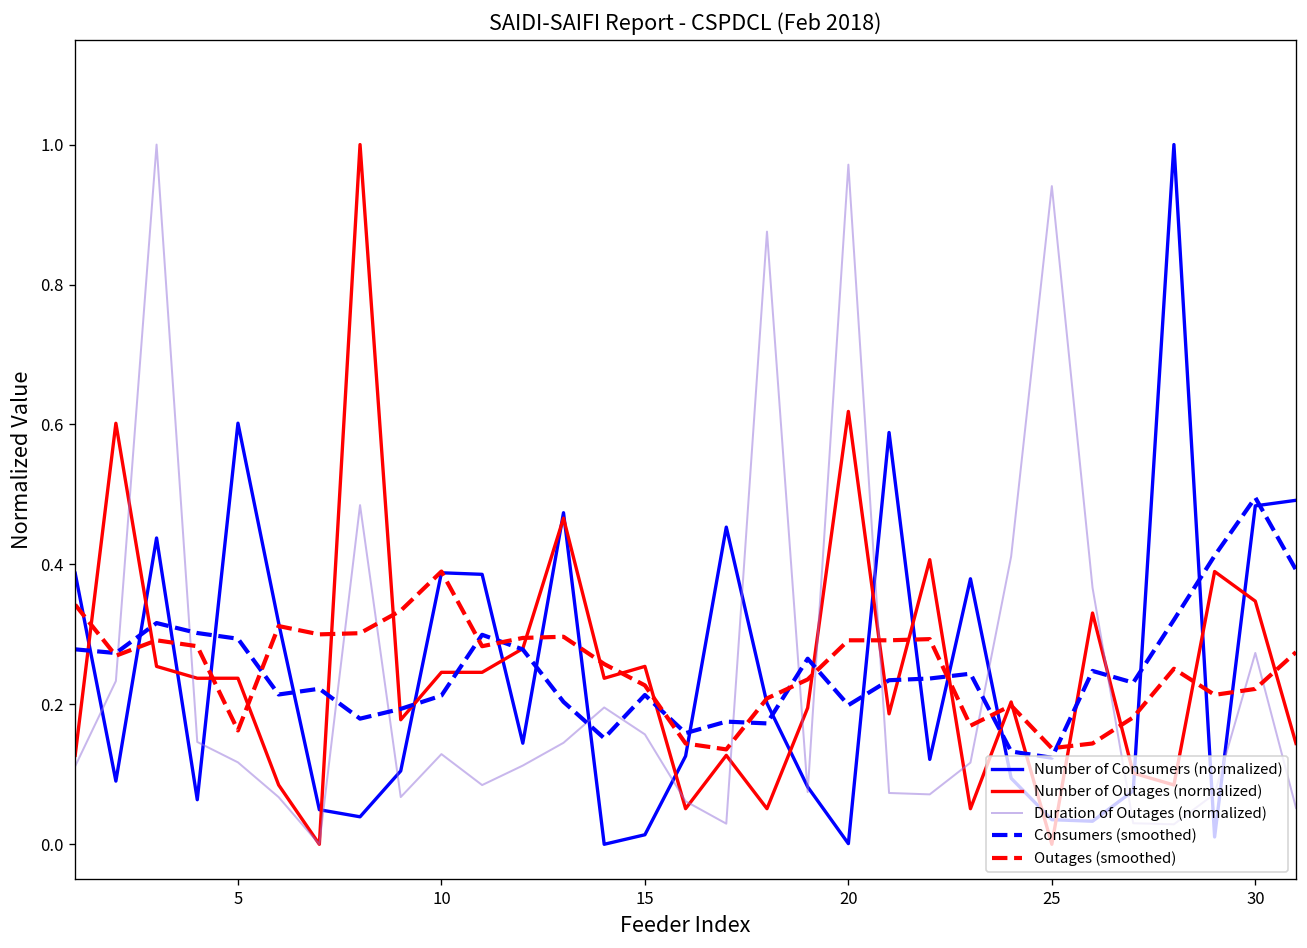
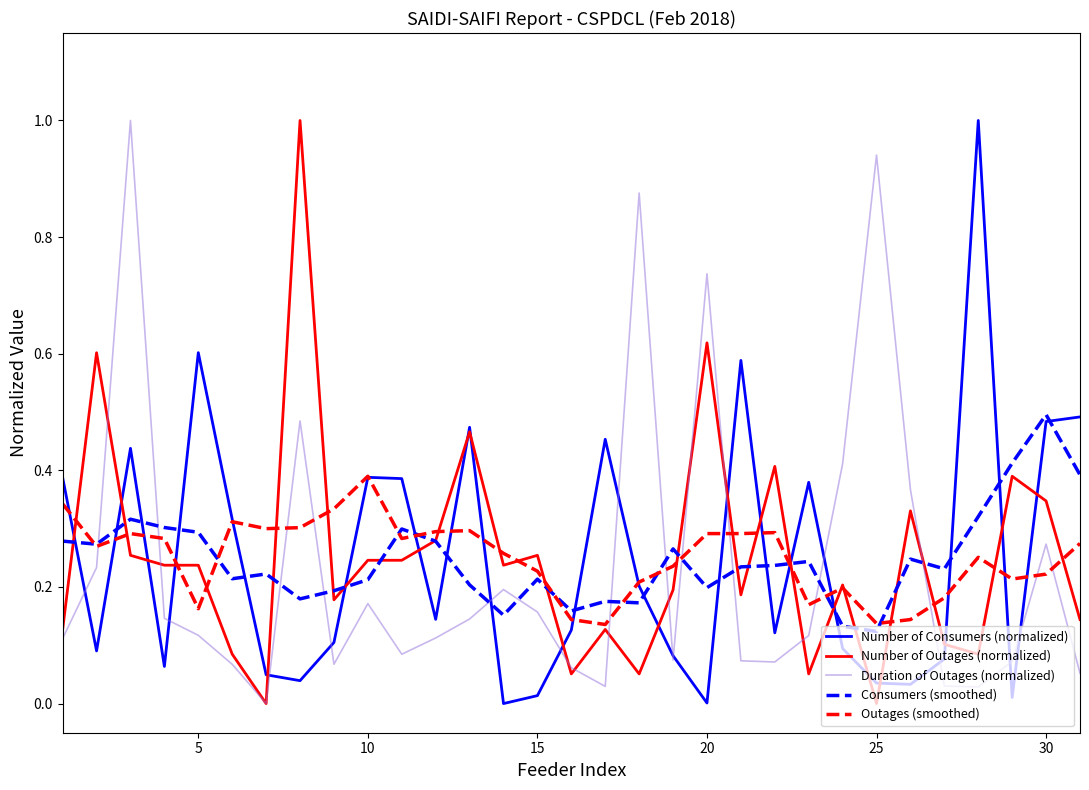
Duration of Outages (normalized), 10: 0.13 -> 0.17
Duration of Outages (normalized), 20: 0.97 -> 0.74
